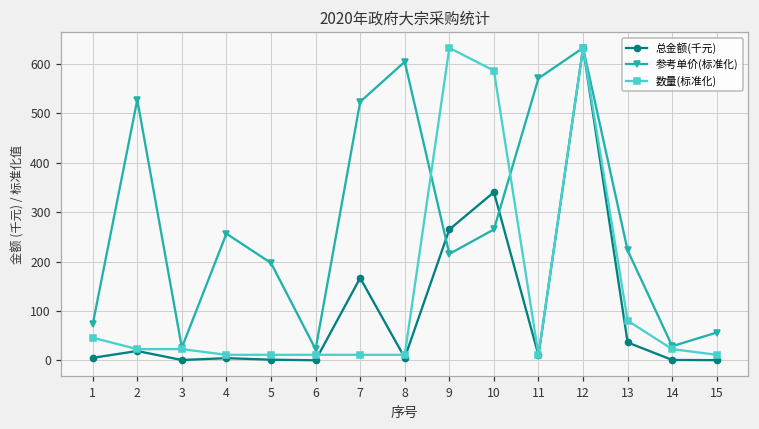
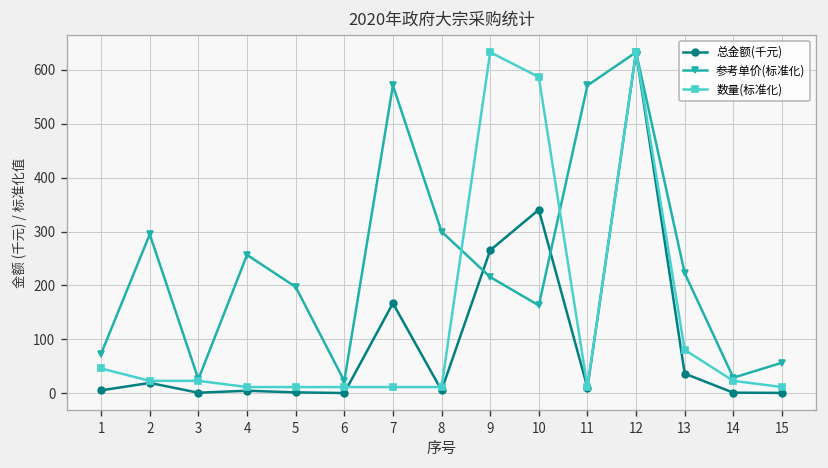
参考单价(标准化), 2: 530 -> 290
参考单价(标准化), 7: 520 -> 570
参考单价(标准化), 8: 600 -> 300
参考单价(标准化), 10: 270 -> 160
